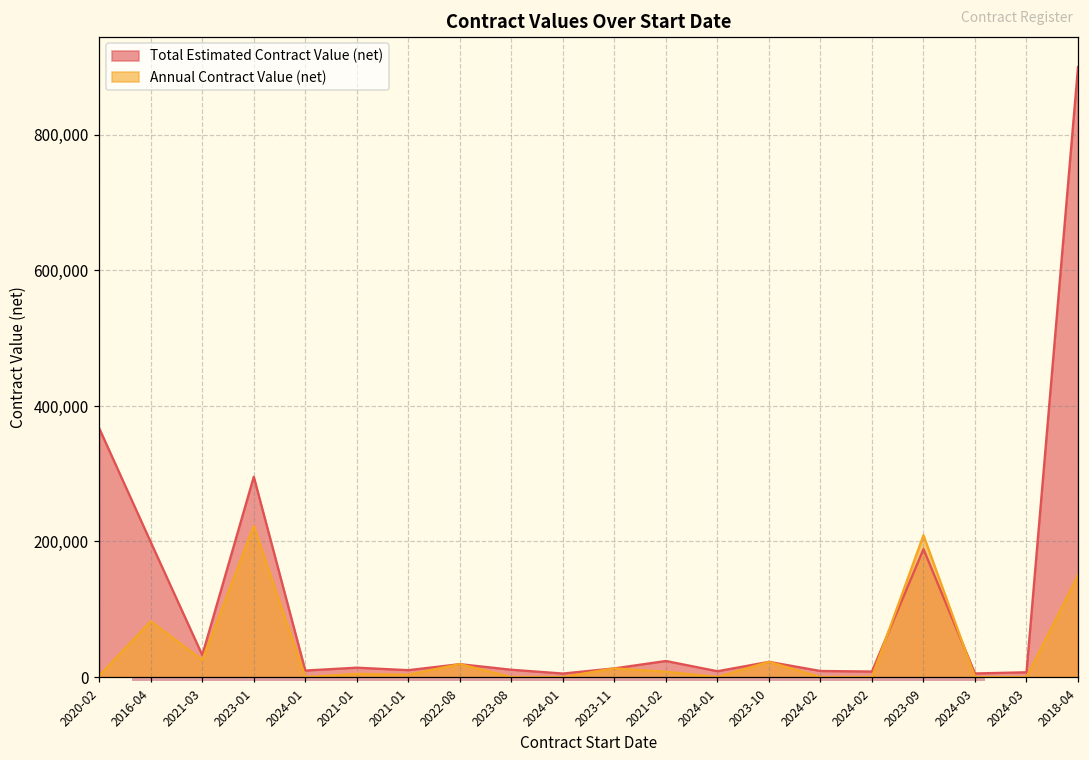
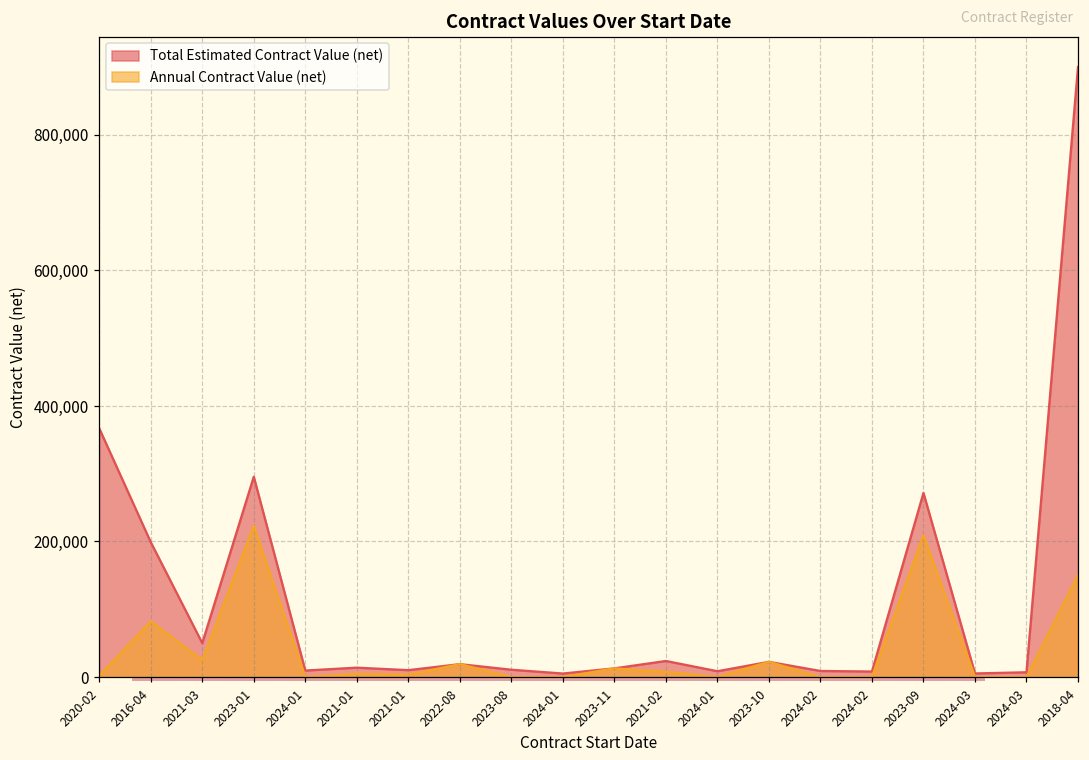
Contract Values Over Start Date, Total Estimated Contract Value (net), 2021-03: 30,000 -> 50,000
Contract Values Over Start Date, Total Estimated Contract Value (net), 2023-09: 190,000 -> 270,000
